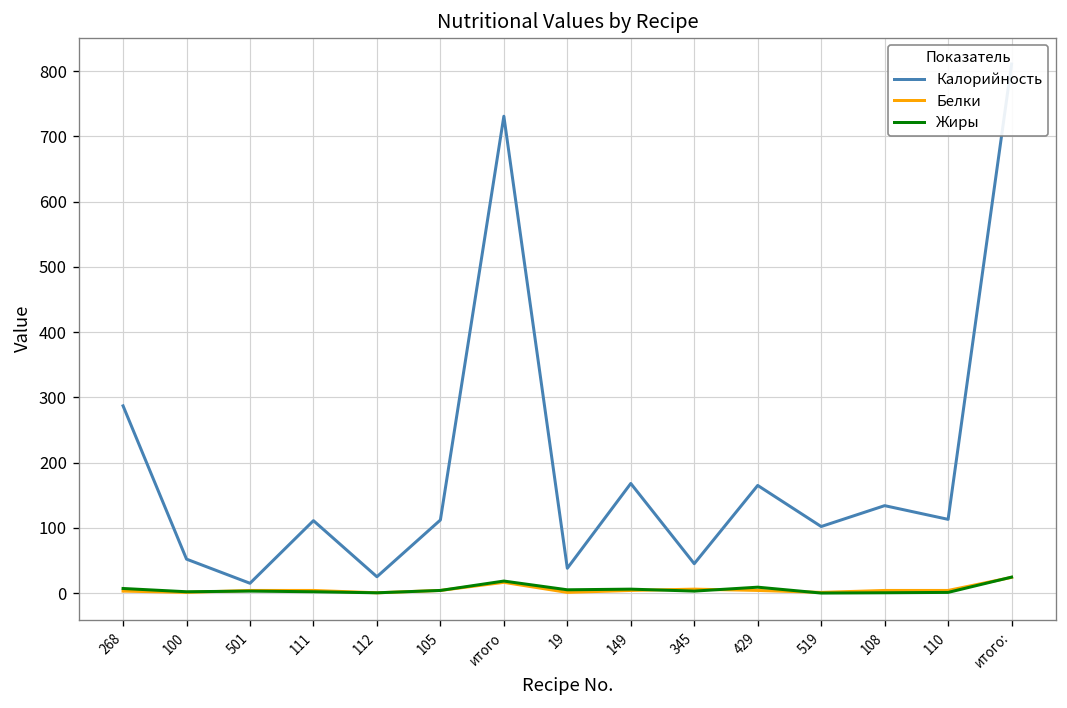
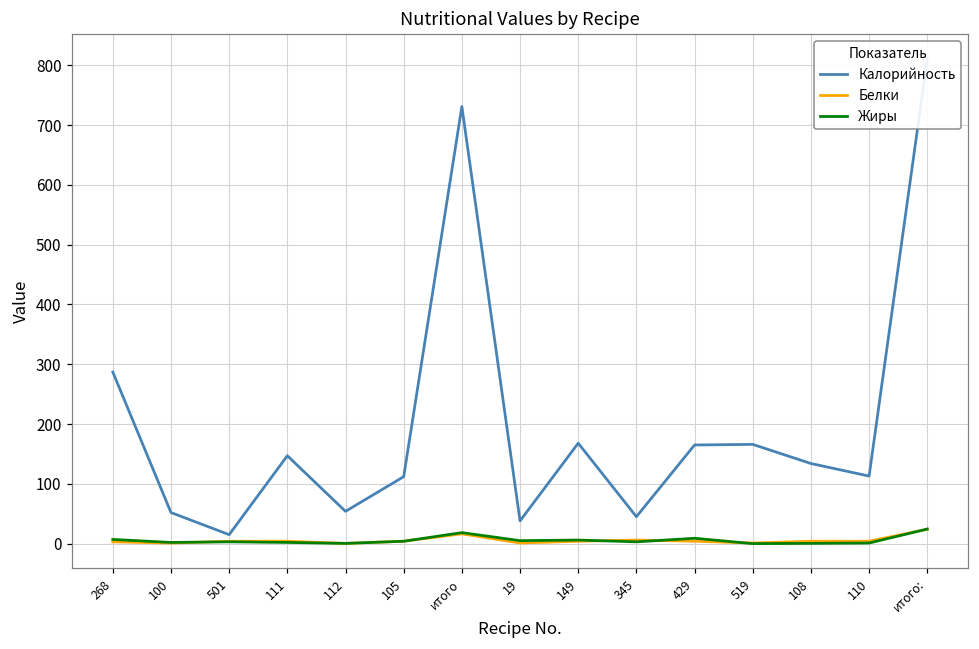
Калорийность, 111: 110 -> 150
Калорийность, 112: 30 -> 50
Калорийность, 519: 100 -> 170
